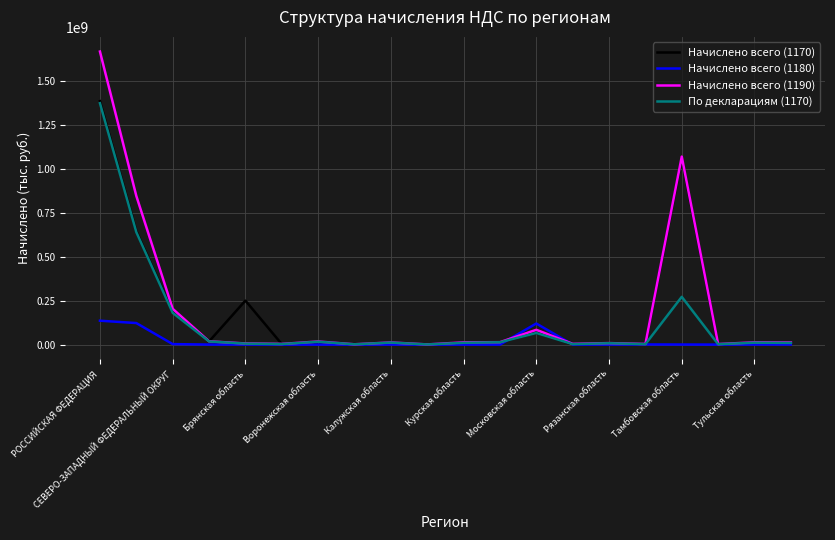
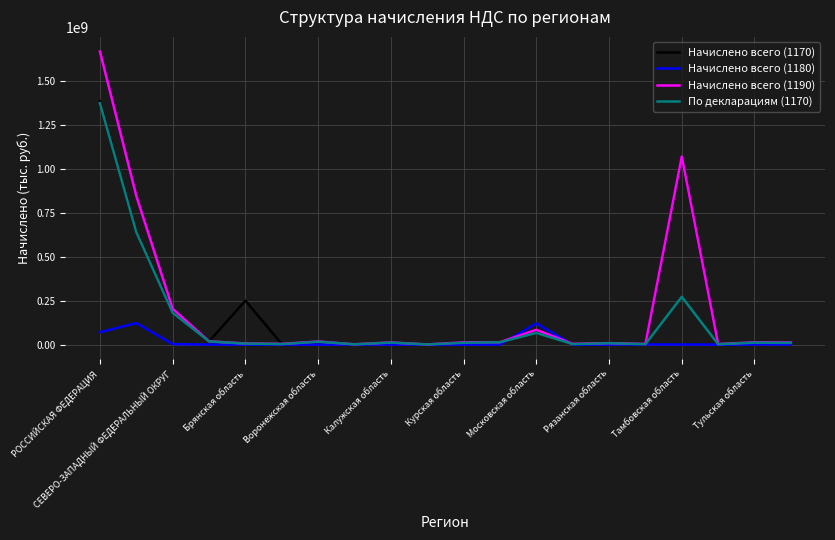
Начислено всего (1180), РОССИЙСКАЯ ФЕДЕРАЦИЯ: 140000000 -> 70000000
